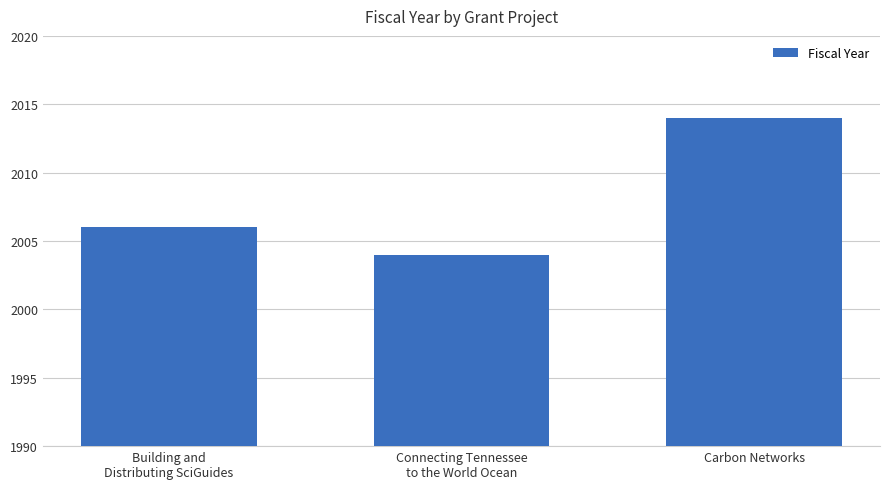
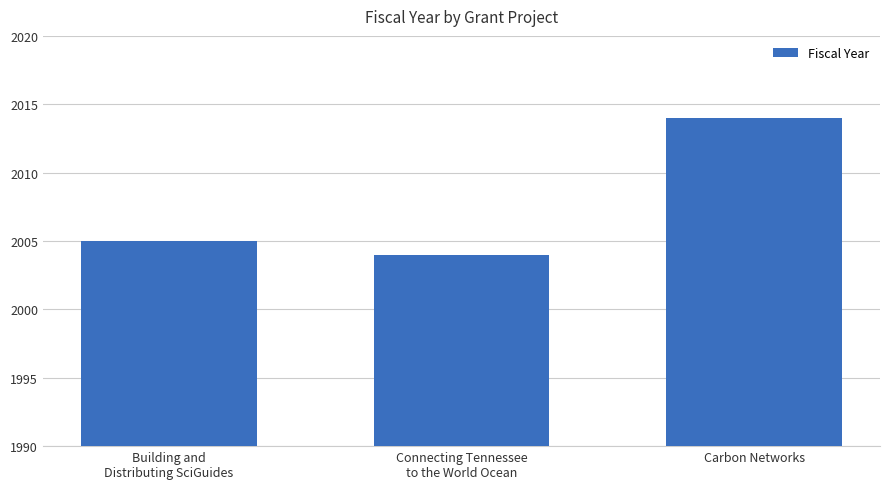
Building and Distributing SciGuides: 2006 -> 2005
